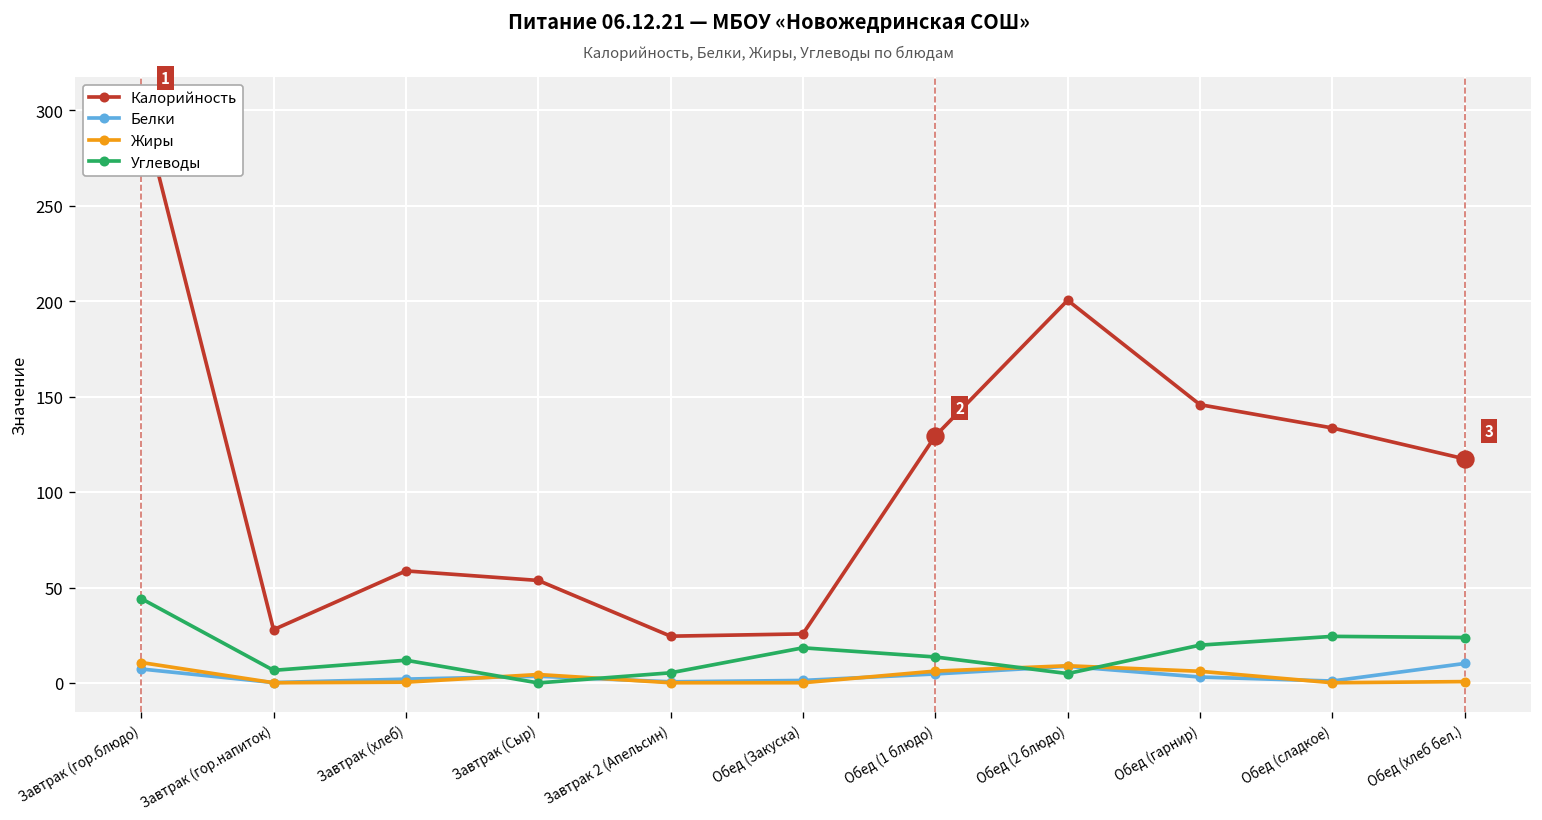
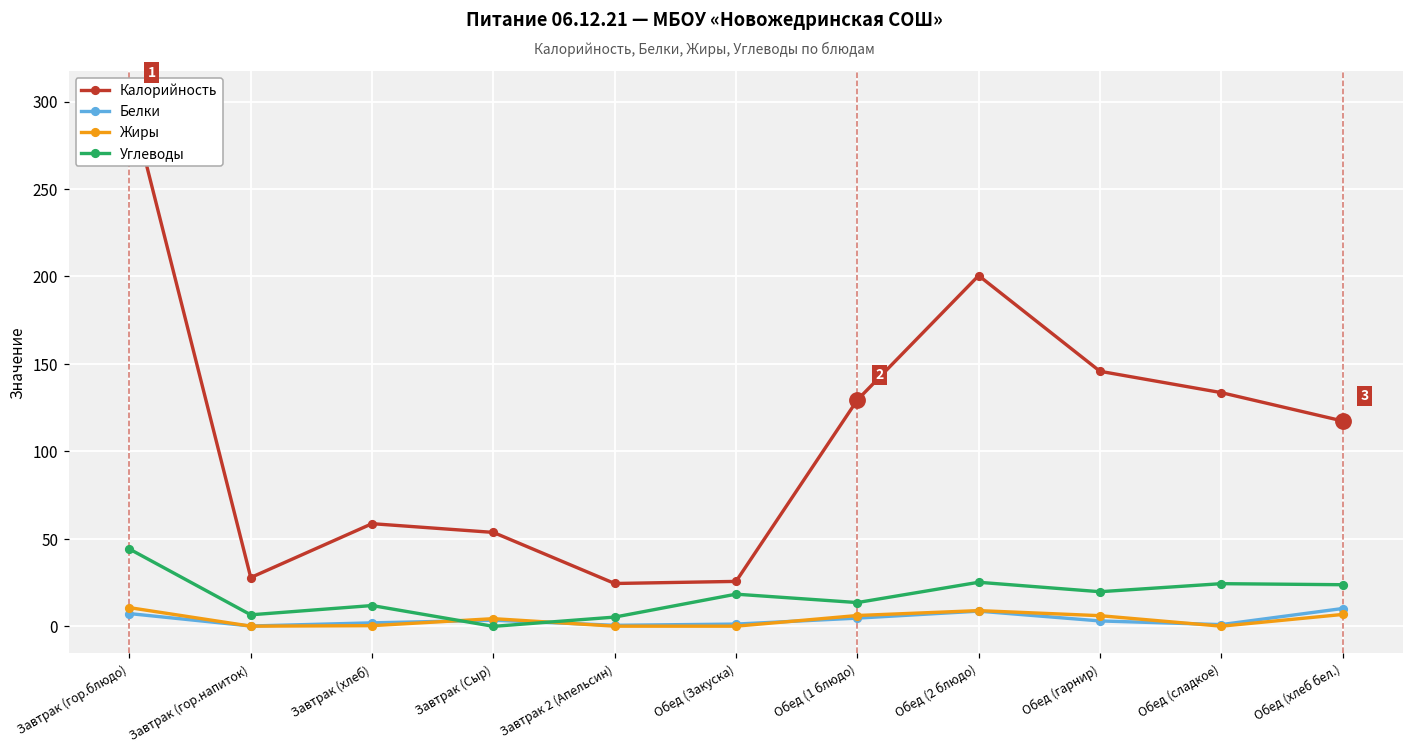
Углеводы, Обед (2 блюдо): 5 -> 25
Жиры, Обед (хлеб бел.): 1 -> 7
